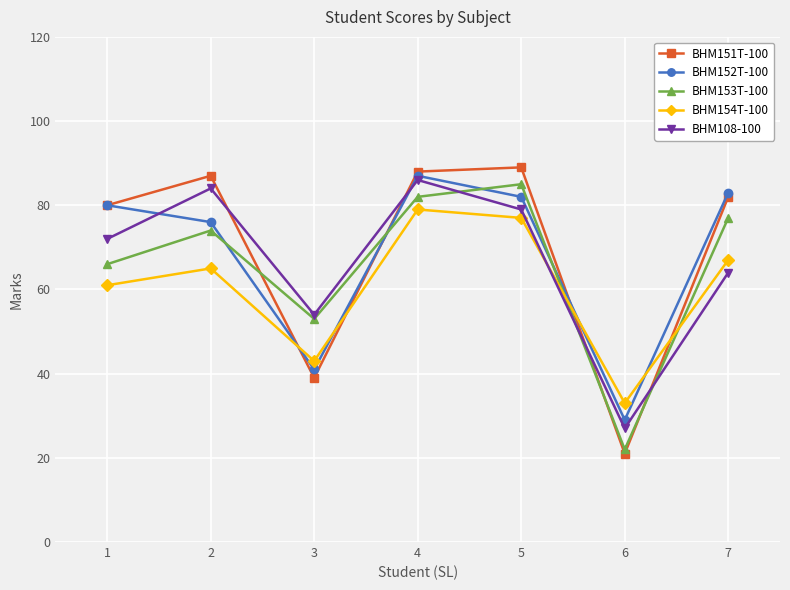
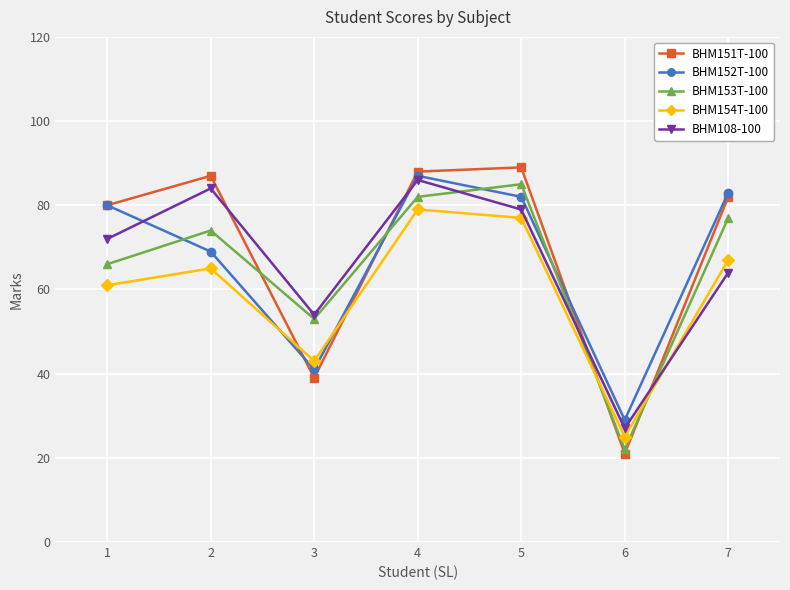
BHM152T-100, 2: 76 -> 69
BHM154T-100, 6: 33 -> 25
